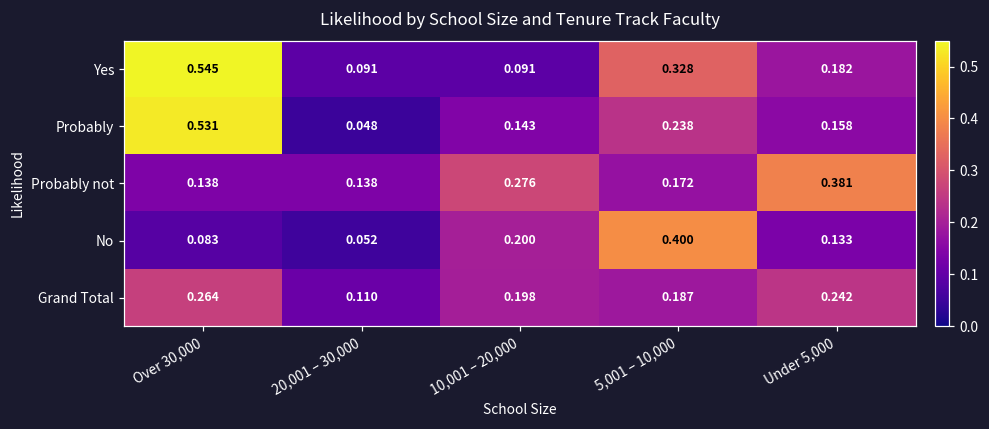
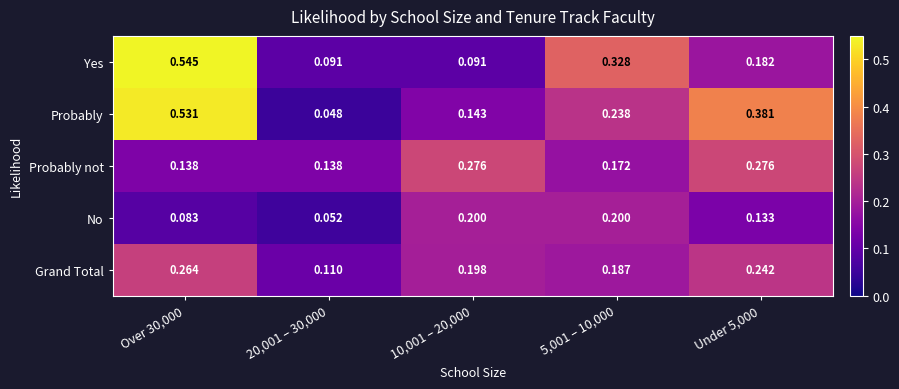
Probably, Under 5,000: 0.158 -> 0.381
Probably not, Under 5,000: 0.381 -> 0.276
No, 5,001 – 10,000: 0.400 -> 0.200
